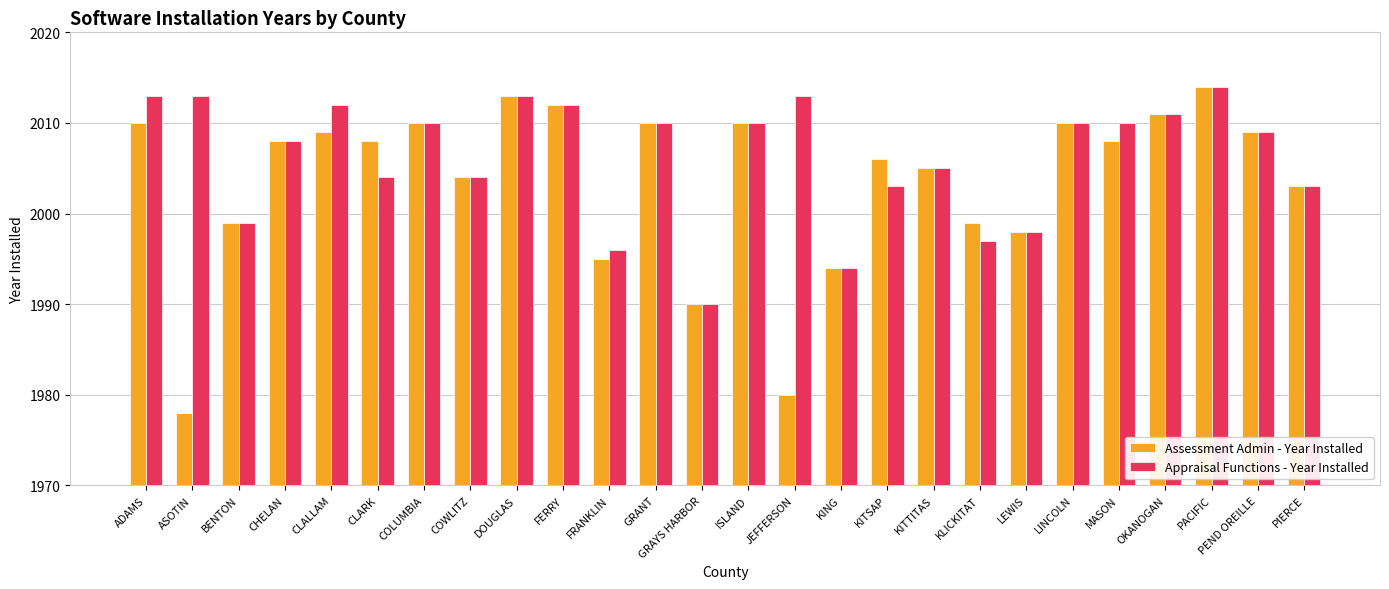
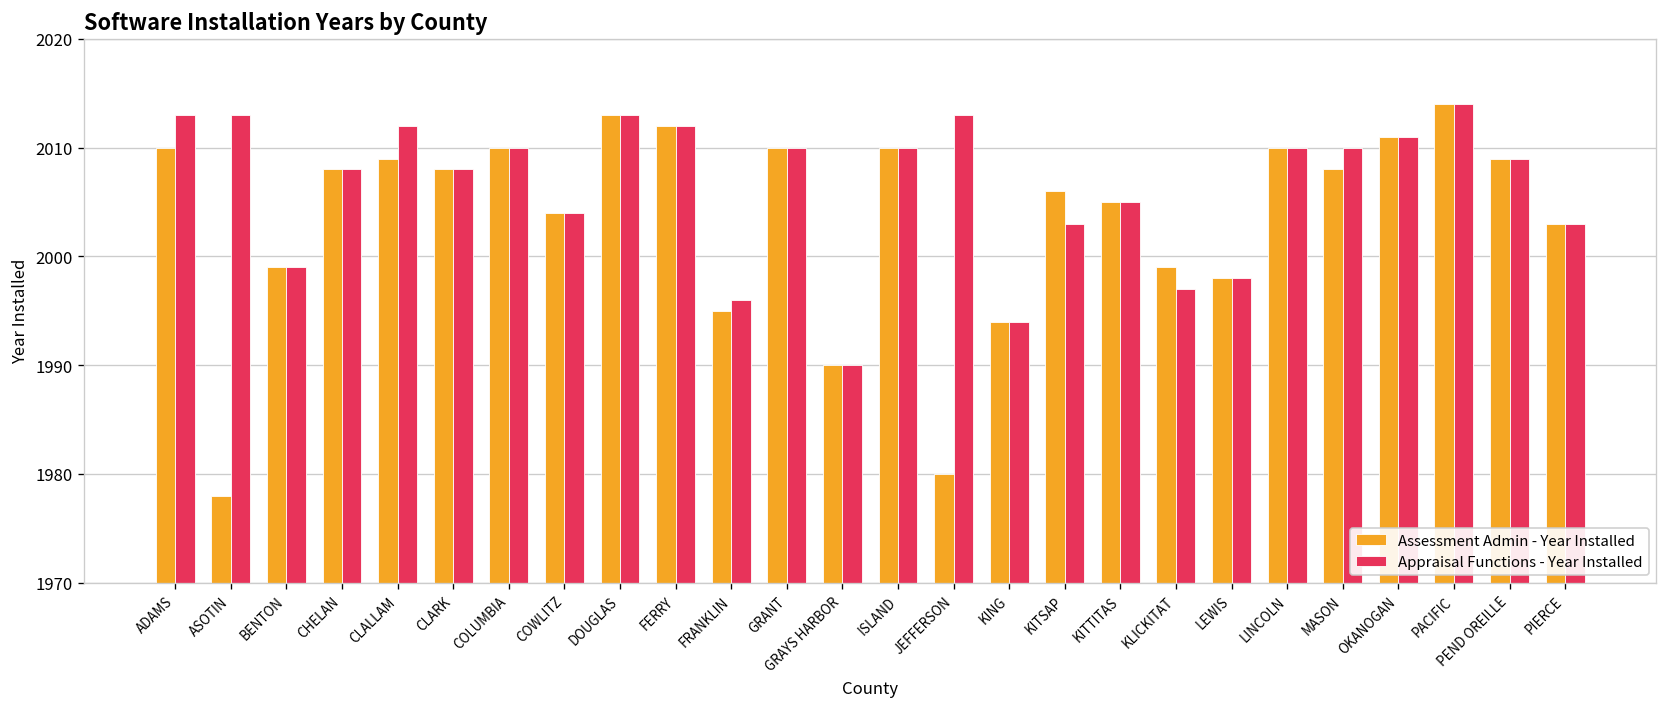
Appraisal Functions - Year Installed, CLARK: 2004 -> 2008
